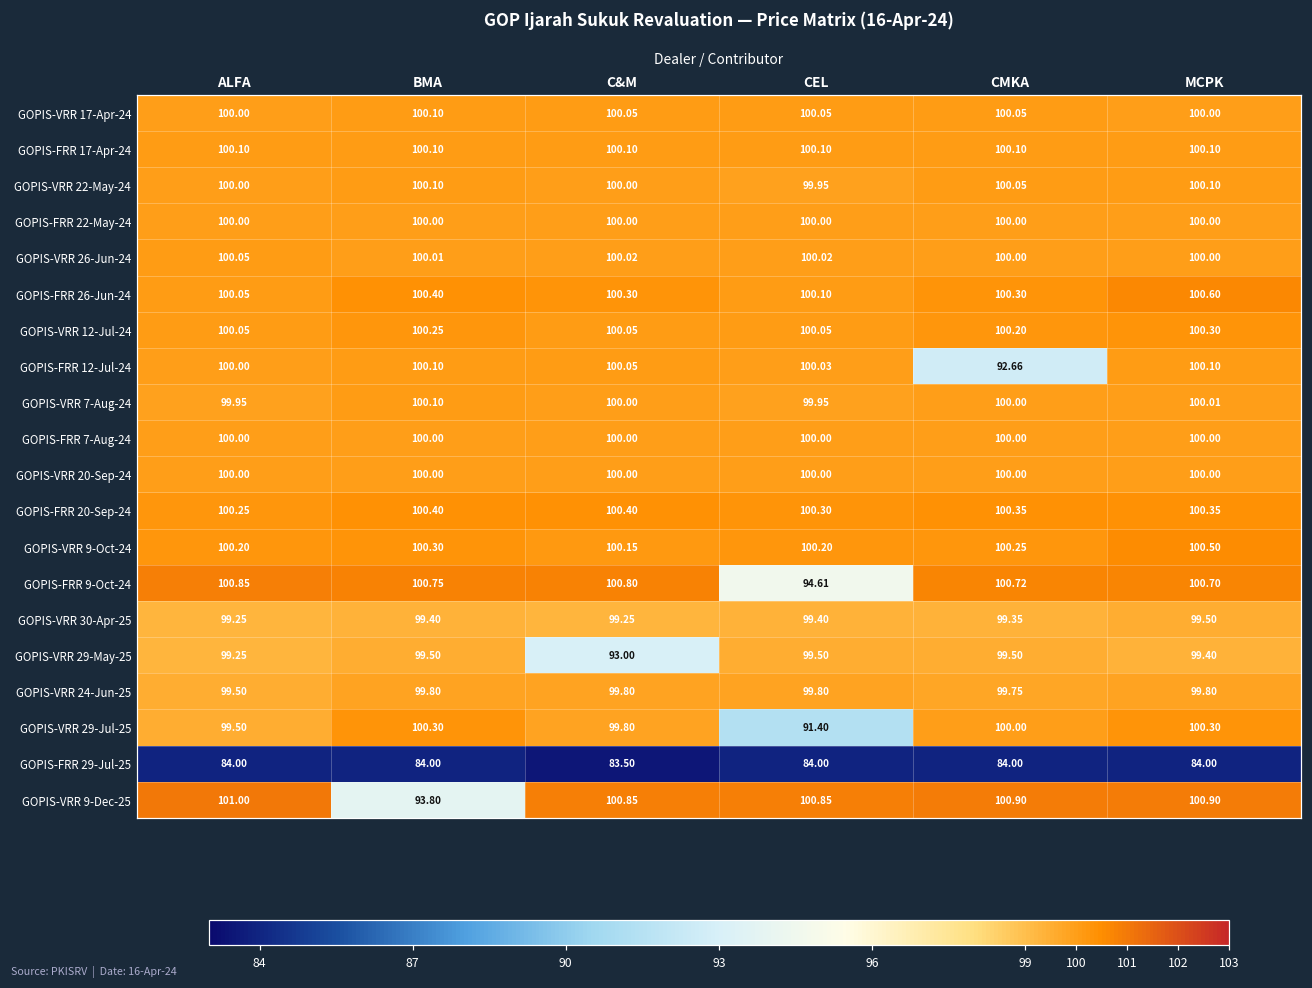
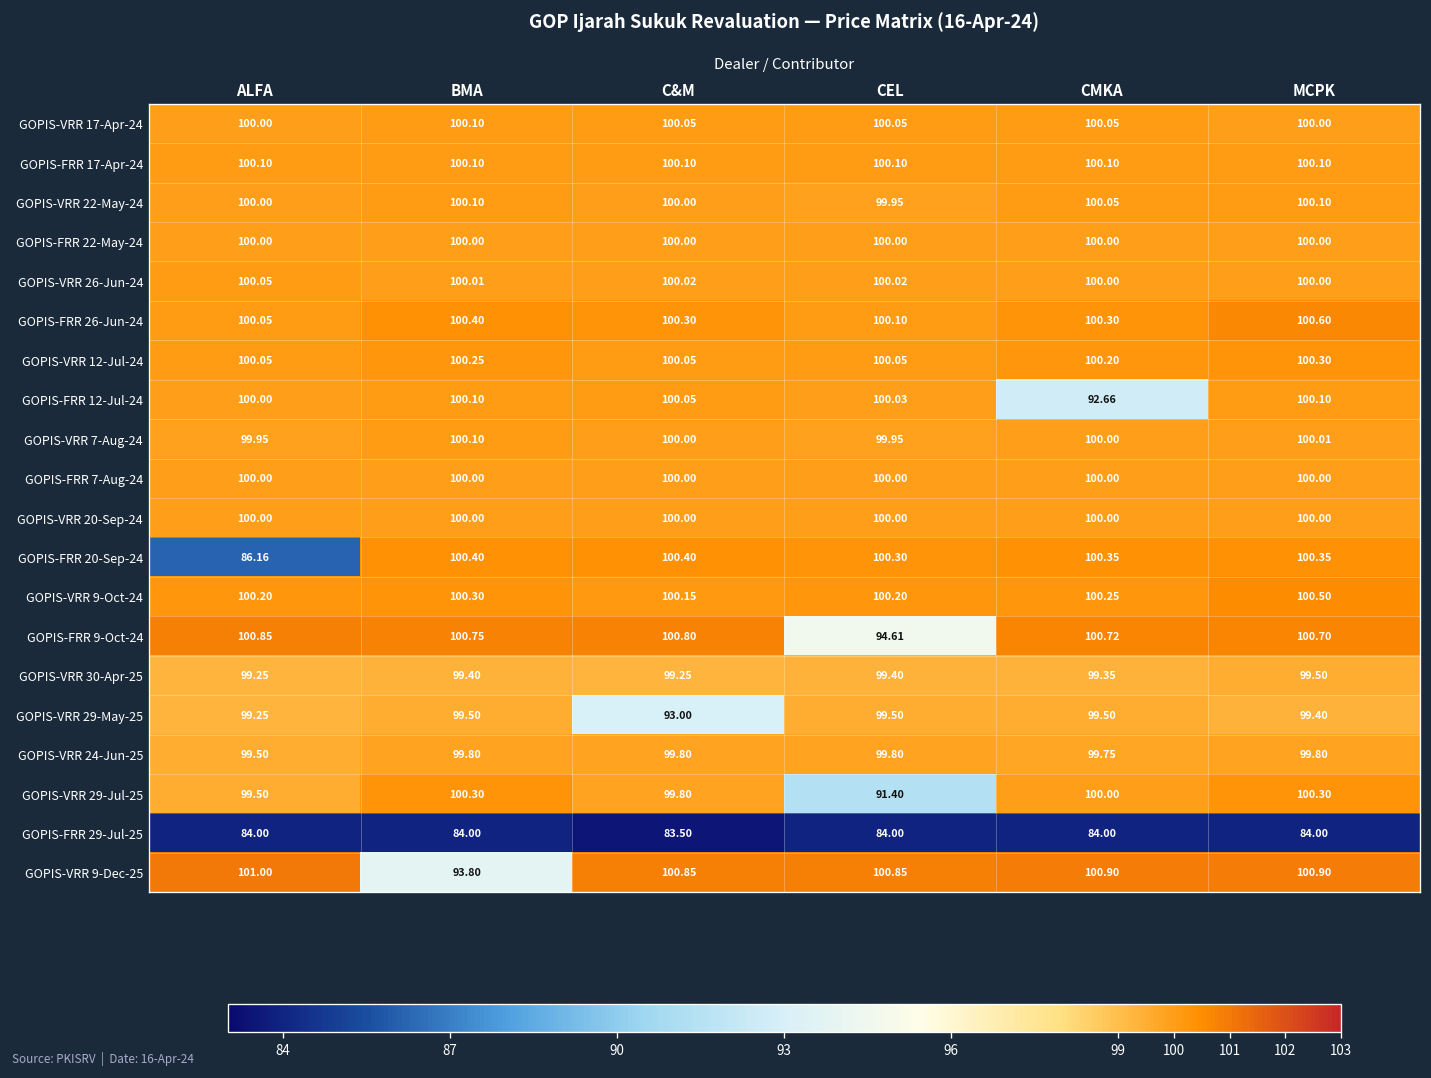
GOPIS-FRR 20-Sep-24, ALFA: 100.25 -> 86.16
